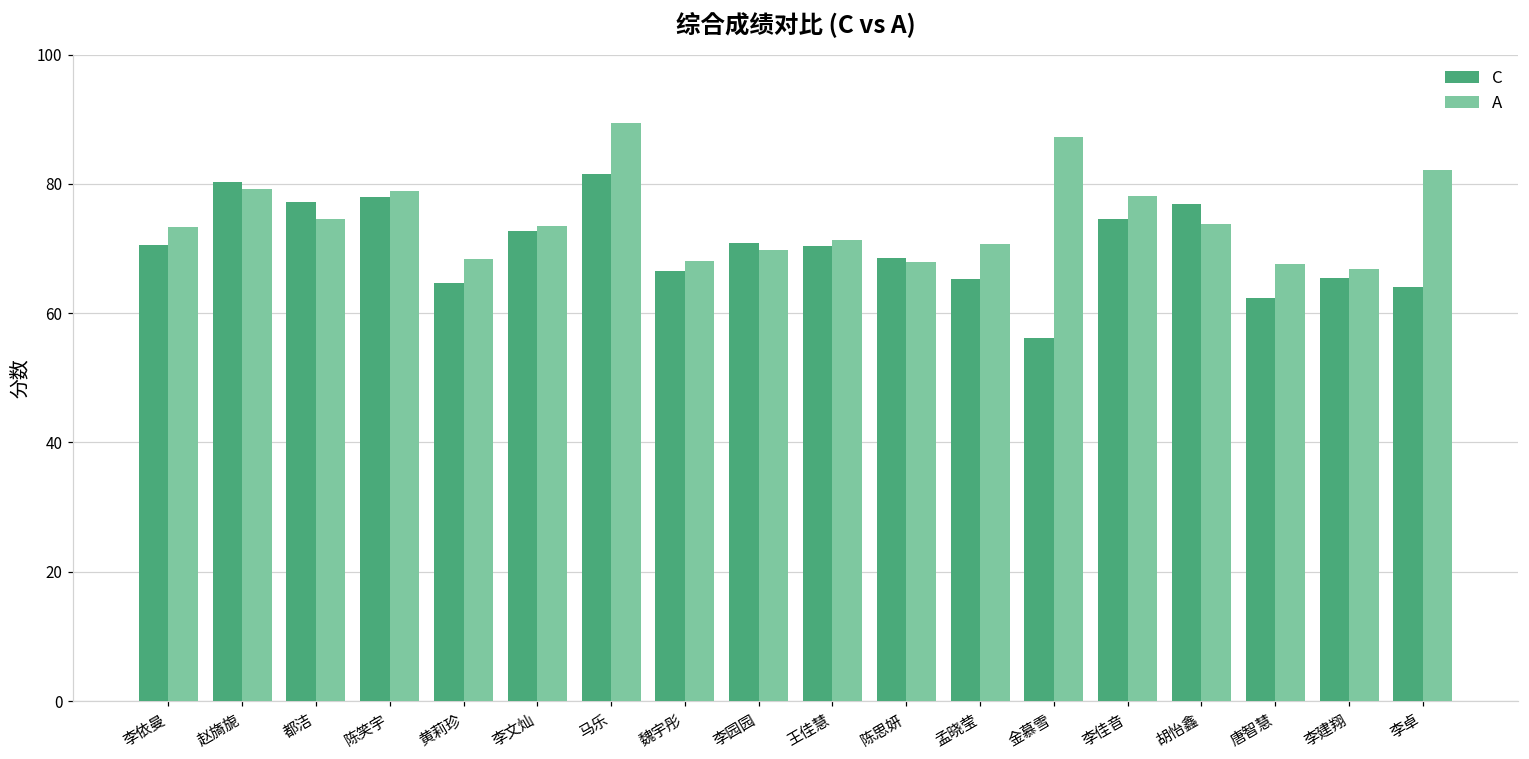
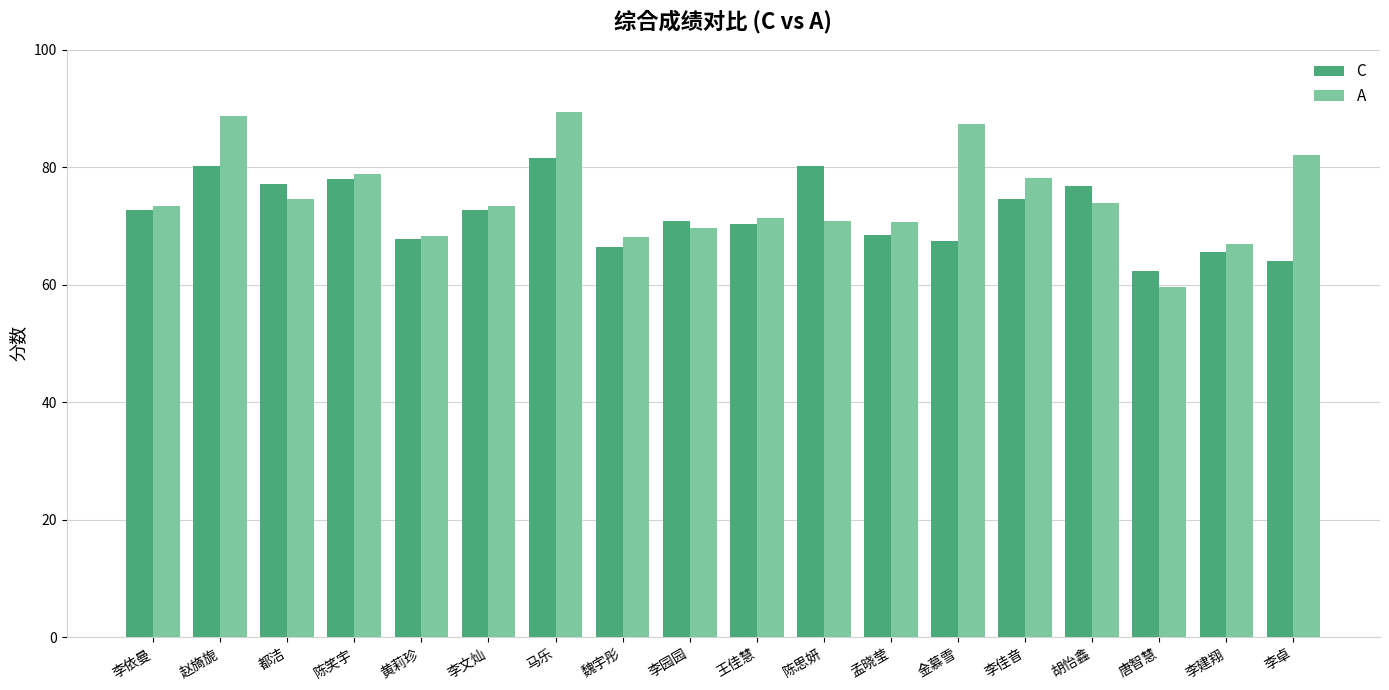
C, 李依曼: 71 -> 73
A, 赵旖旎: 79 -> 89
C, 黄莉珍: 65 -> 68
C, 陈思妍: 69 -> 80
A, 陈思妍: 68 -> 71
C, 孟晓莹: 65 -> 68
C, 金慕雪: 56 -> 67
A, 唐智慧: 68 -> 60
